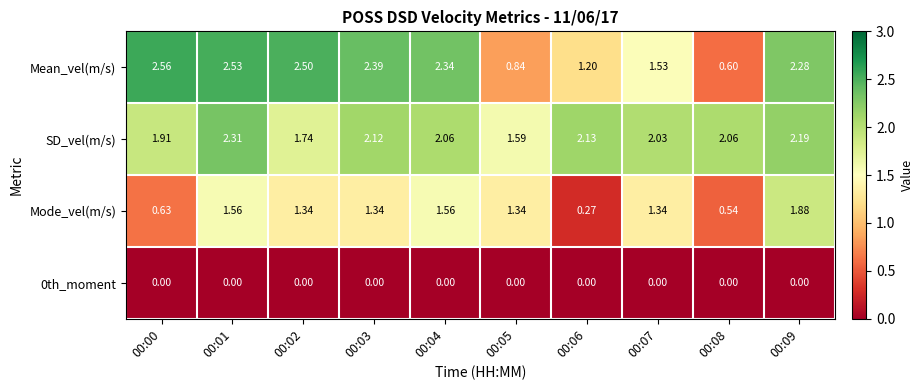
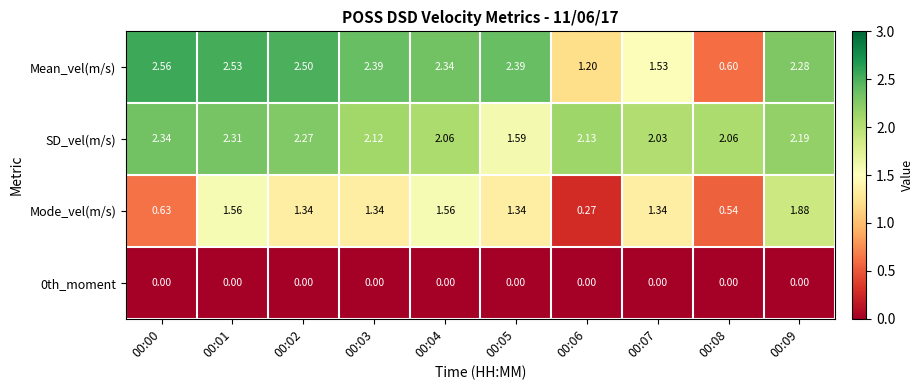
Mean_vel(m/s), 00:05: 0.84 -> 2.39
SD_vel(m/s), 00:00: 1.91 -> 2.34
SD_vel(m/s), 00:02: 1.74 -> 2.27
